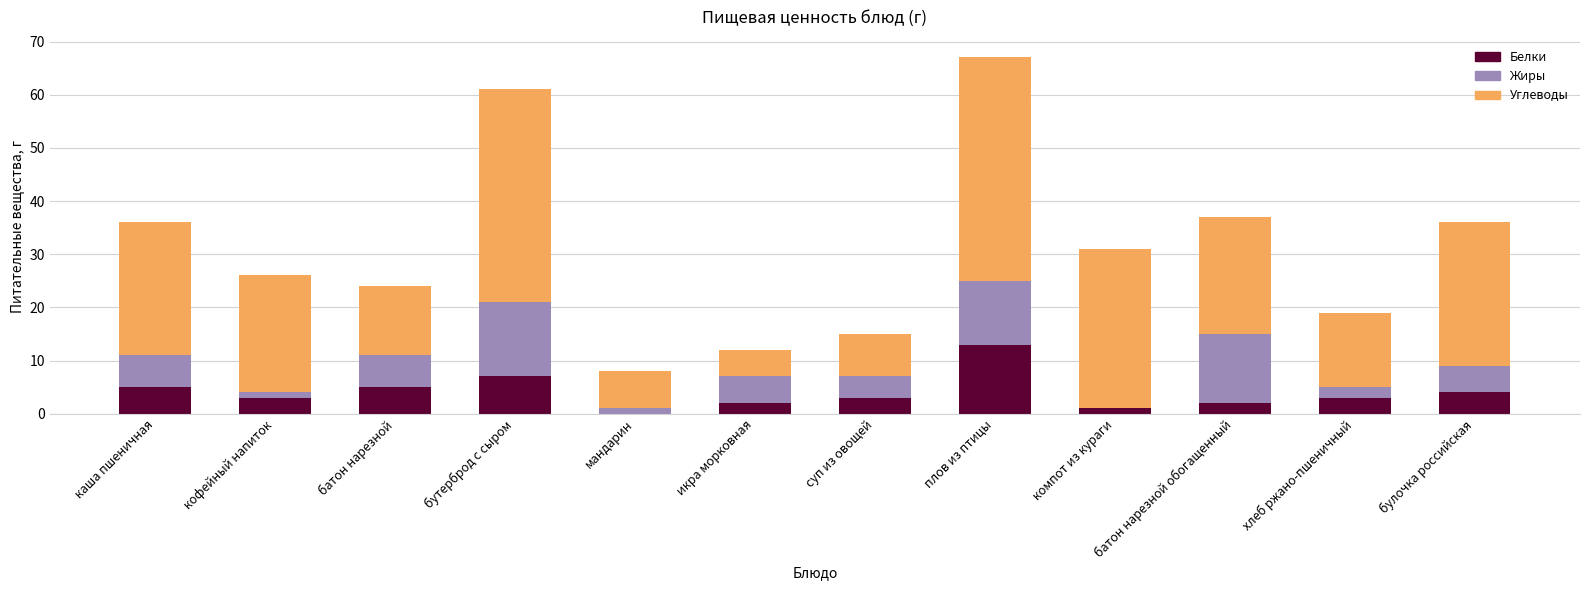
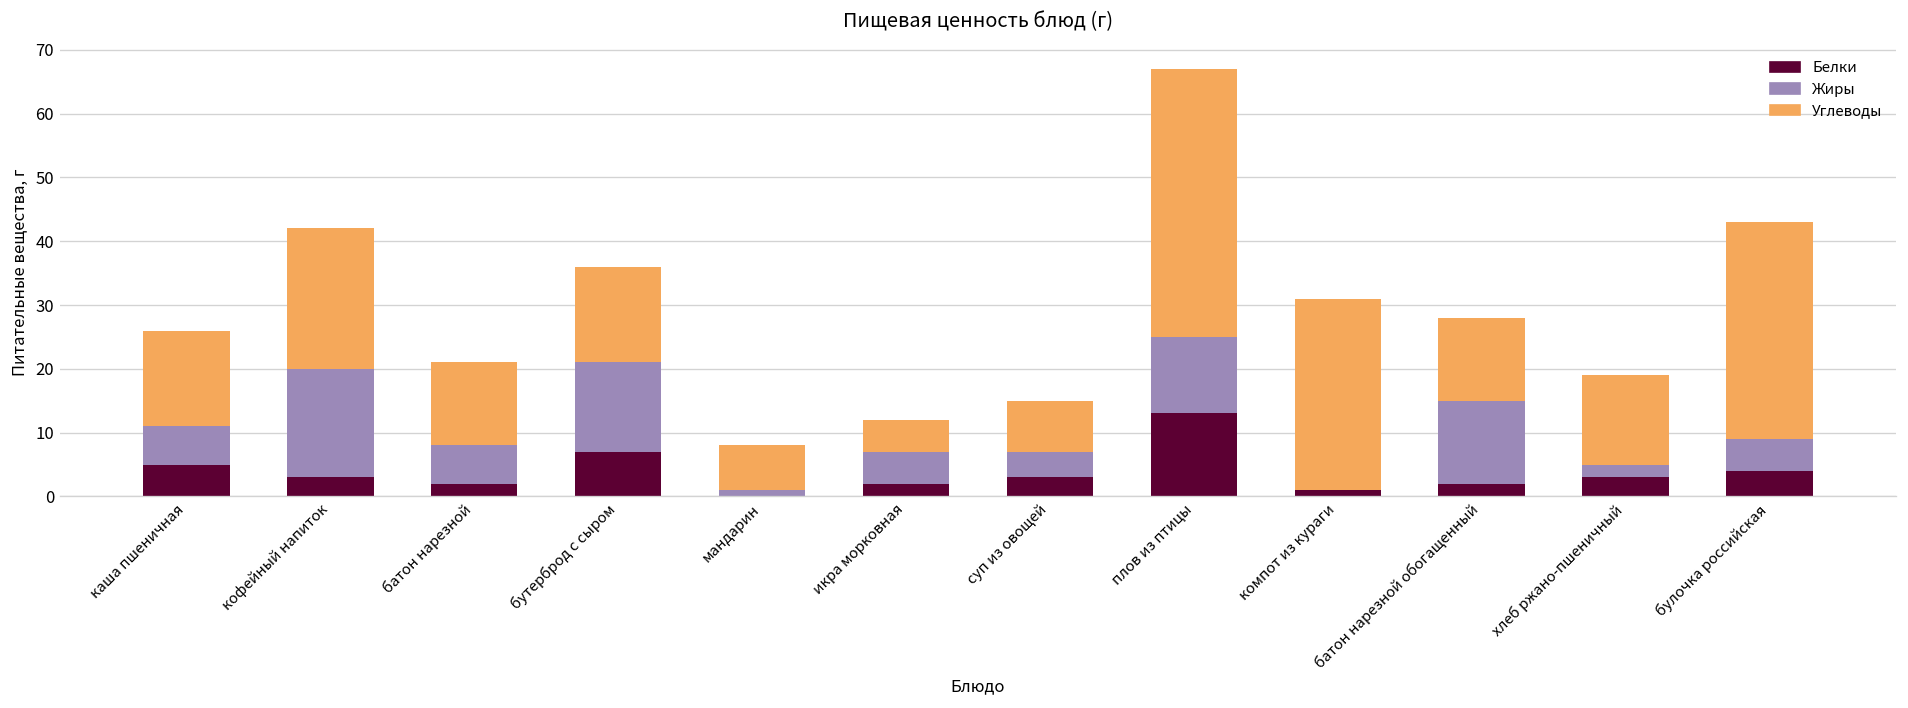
Углеводы, каша пшеничная: 25 -> 15
Жиры, кофейный напиток: 1 -> 17
Белки, батон нарезной: 5 -> 2
Углеводы, бутерброд с сыром: 40 -> 15
Углеводы, батон нарезной обогащенный: 22 -> 13
Углеводы, булочка российская: 27 -> 34
